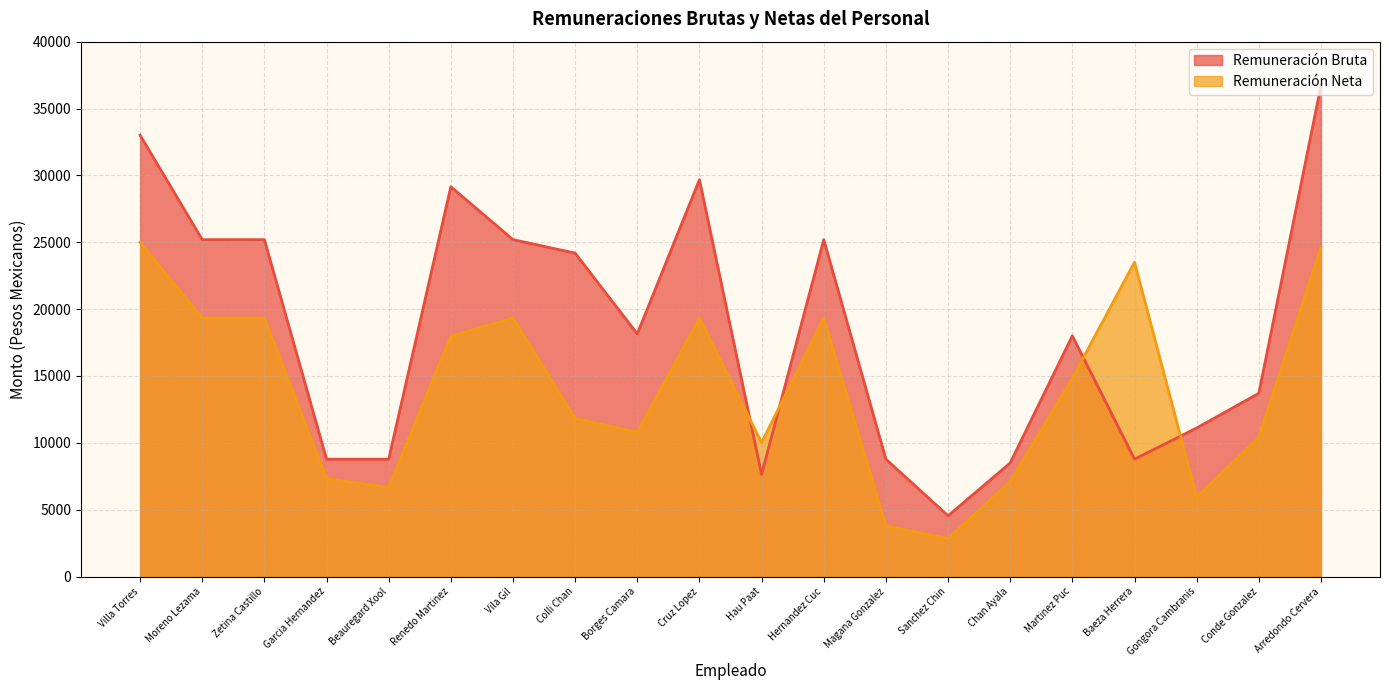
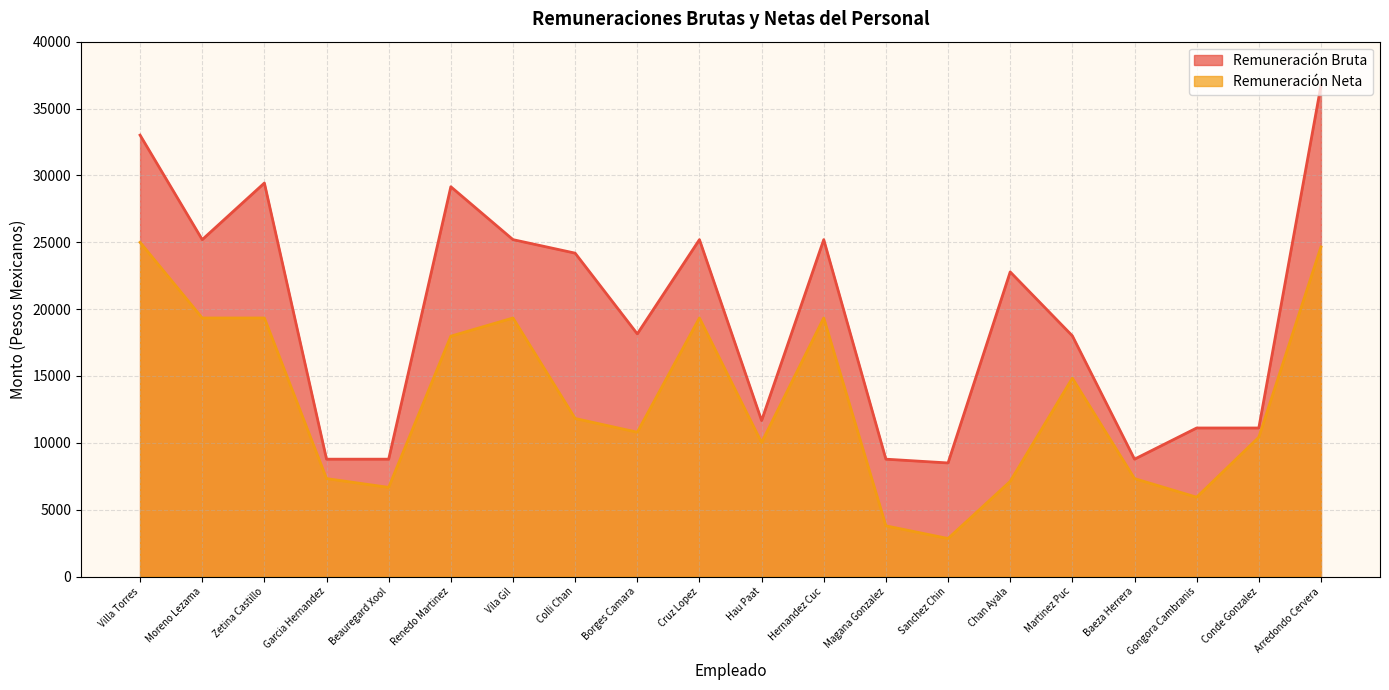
Remuneración Bruta, Zetina Castillo: 25200 -> 29400
Remuneración Bruta, Cruz Lopez: 29700 -> 25200
Remuneración Bruta, Hau Paat: 7600 -> 11700
Remuneración Bruta, Sanchez Chin: 4500 -> 8500
Remuneración Bruta, Chan Ayala: 8500 -> 22800
Remuneración Neta, Baeza Herrera: 23500 -> 7300
Remuneración Bruta, Conde Gonzalez: 13700 -> 11100
